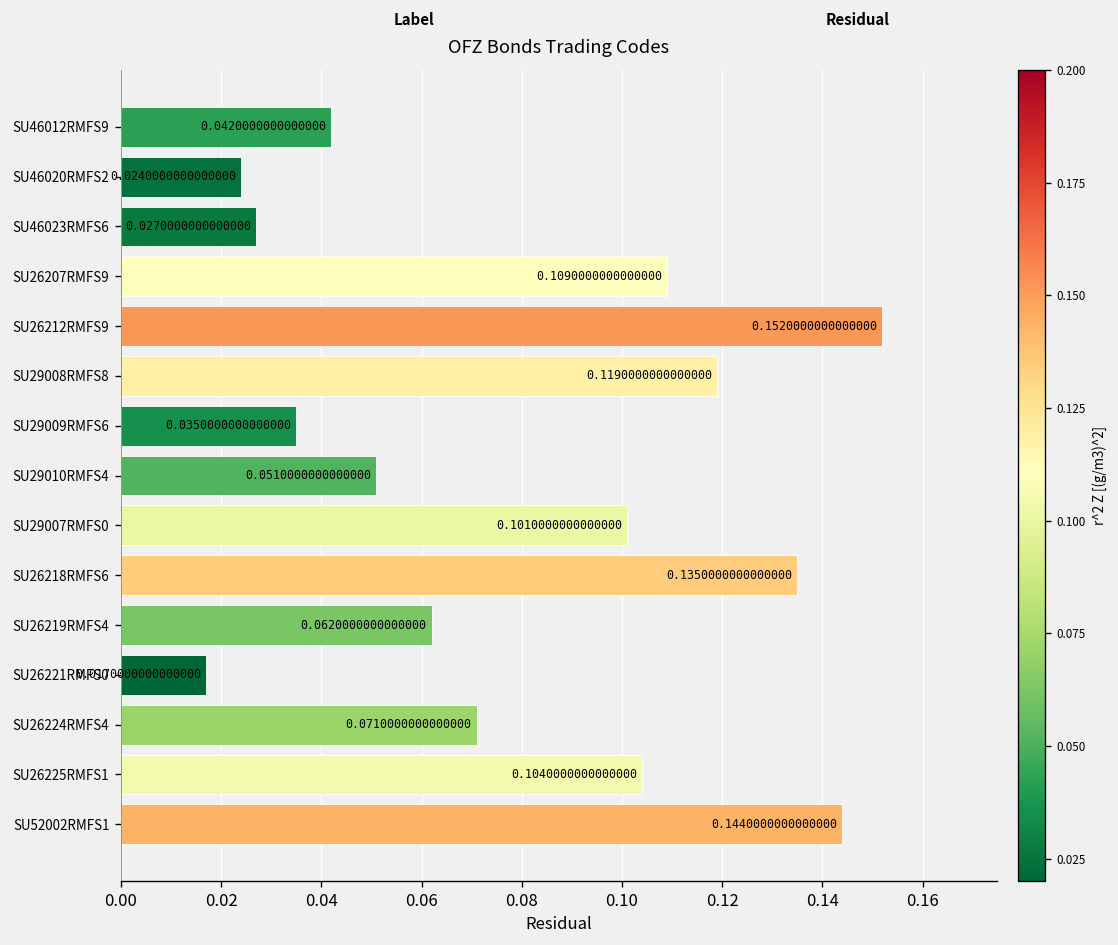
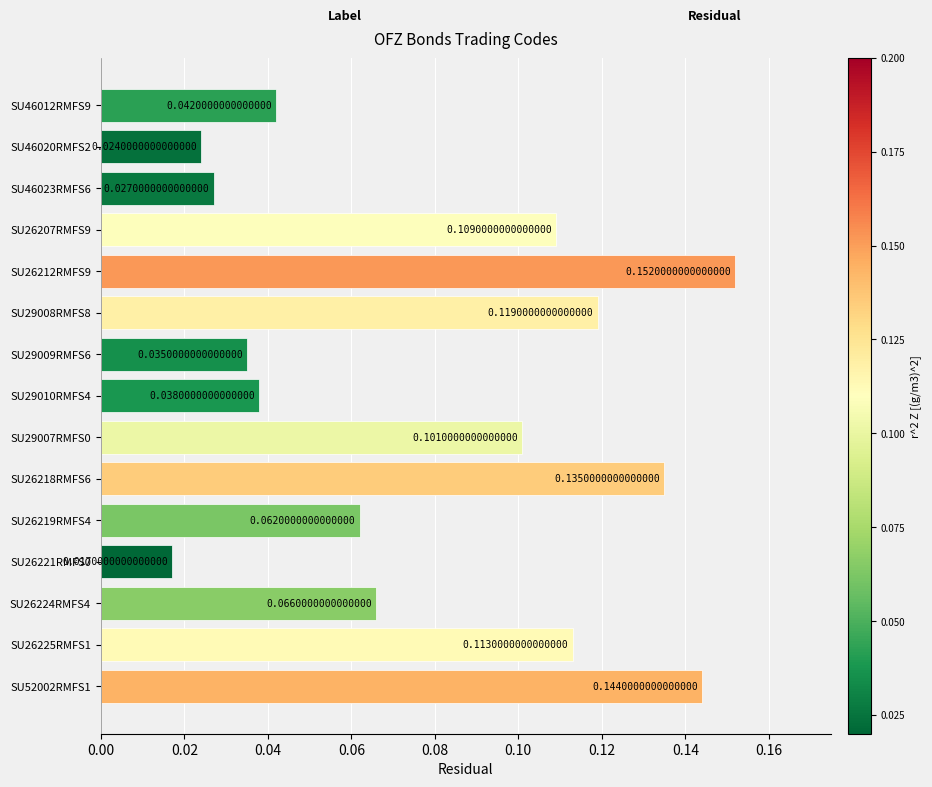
SU29010RMFS4: 0.0510000000000000 -> 0.0380000000000000
SU26224RMFS4: 0.0710000000000000 -> 0.0660000000000000
SU26225RMFS1: 0.1040000000000000 -> 0.1130000000000000
